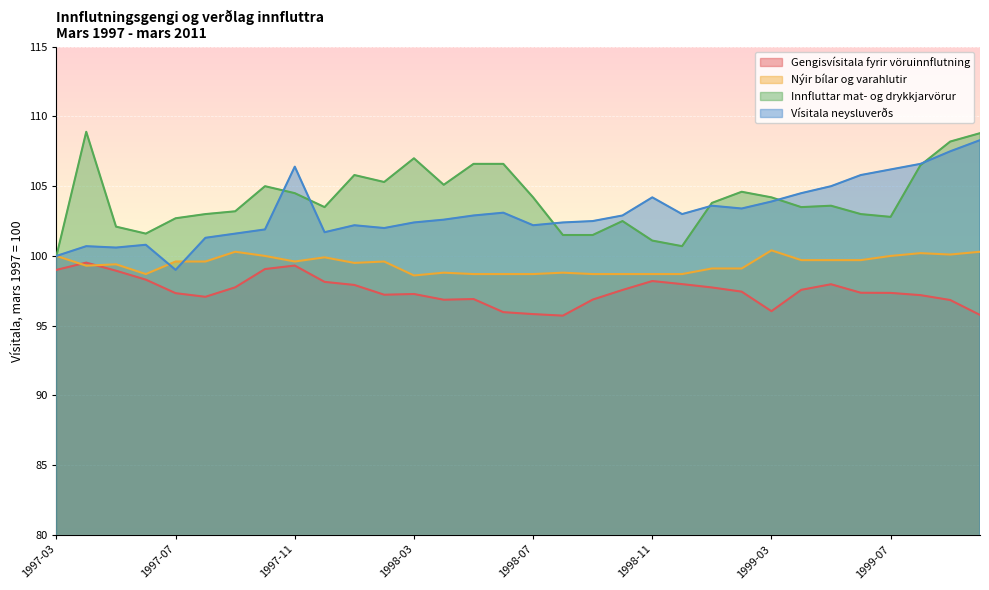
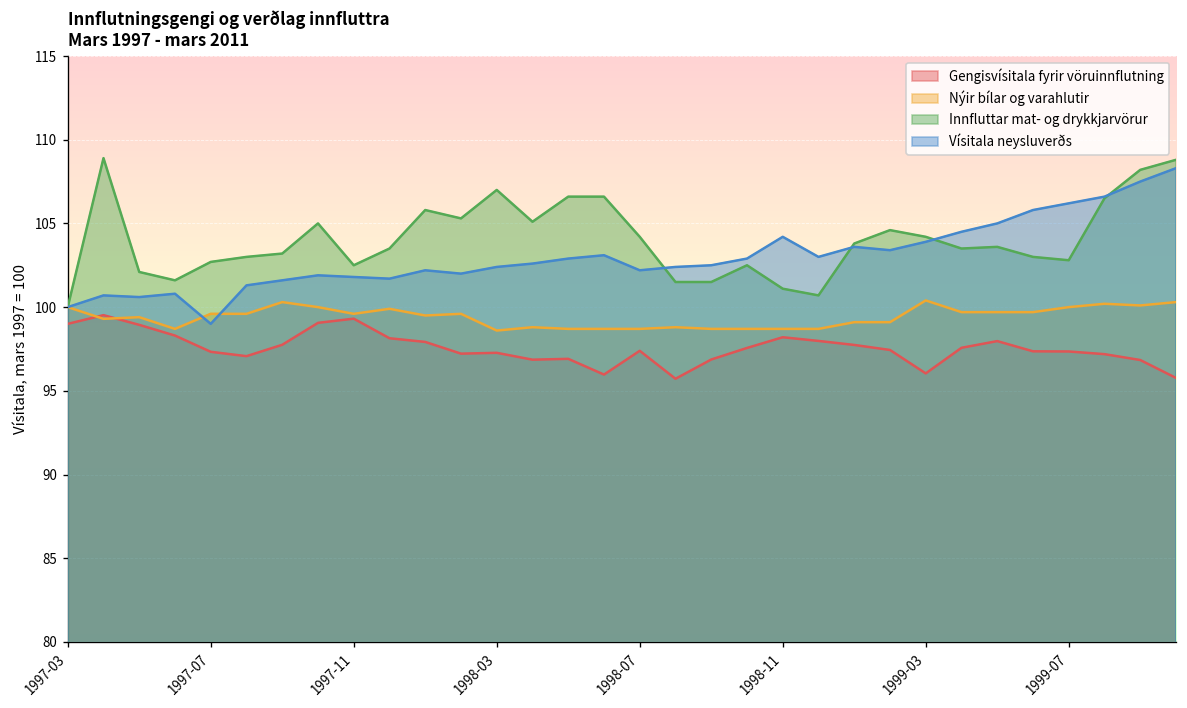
Innfluttar mat- og drykkjarvörur, 1997-11: 104.5 -> 102.5
Vísitala neysluverðs, 1997-11: 106.4 -> 101.8
Gengisvísitala fyrir vöruinnflutning, 1998-07: 95.8 -> 97.4
